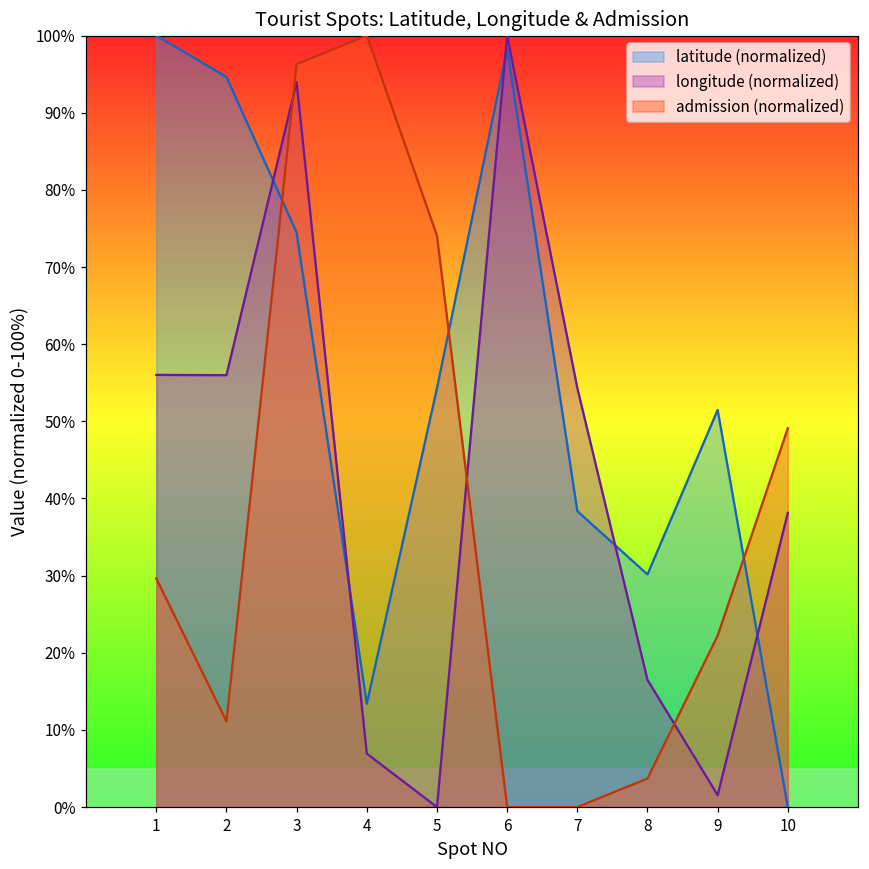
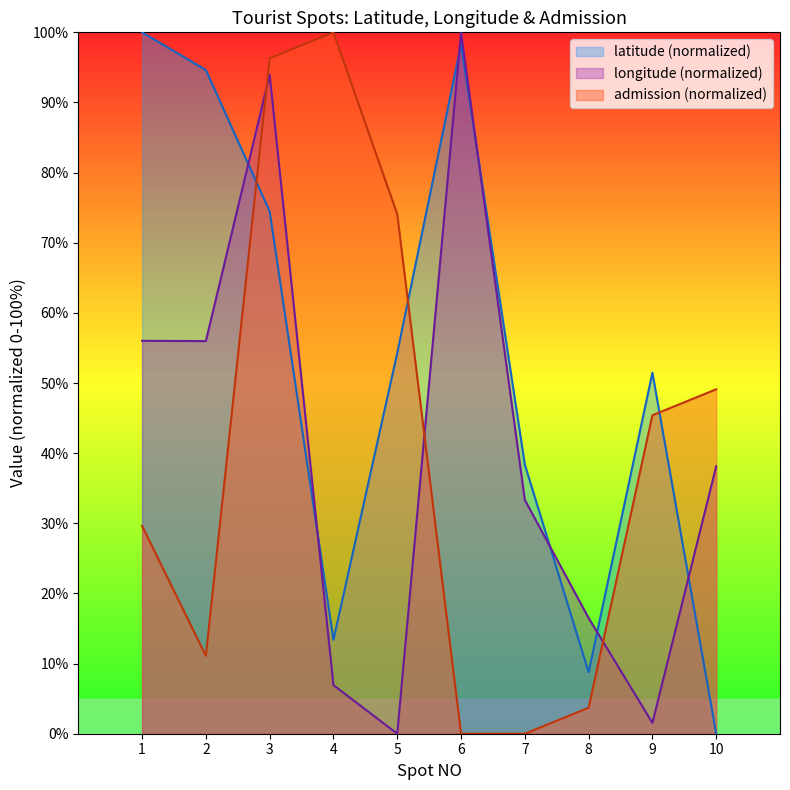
longitude (normalized), 7: 54% -> 33%
latitude (normalized), 8: 30% -> 9%
admission (normalized), 9: 22% -> 45%
